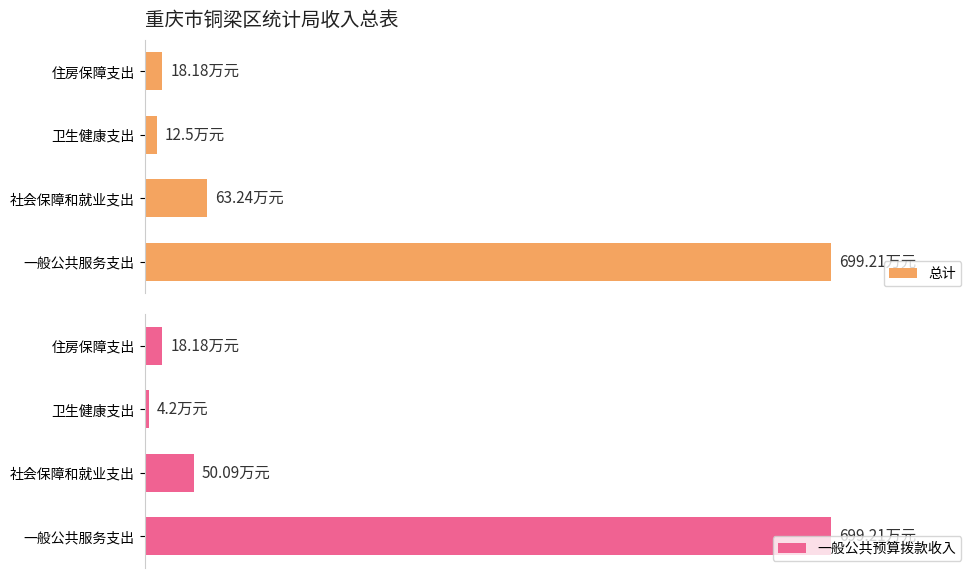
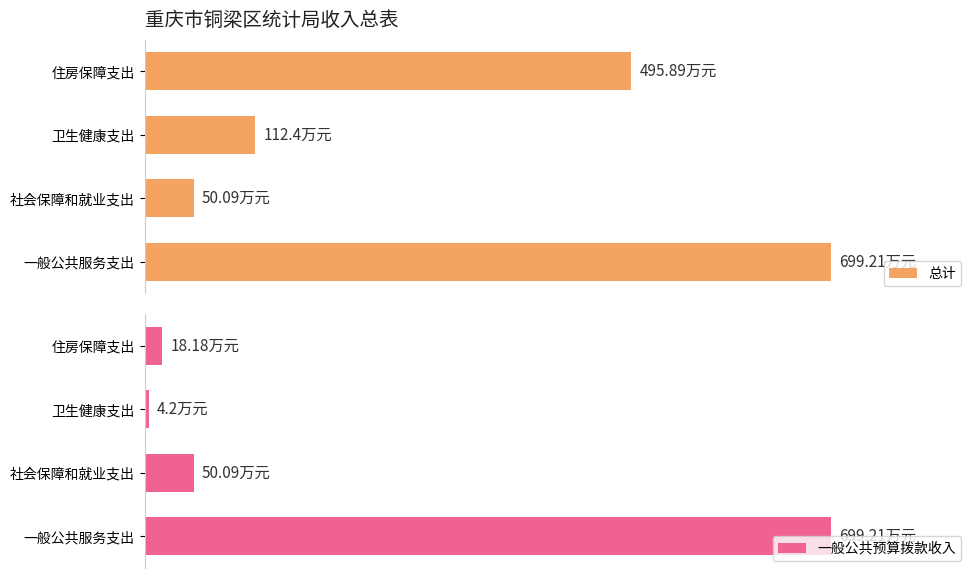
重庆市铜梁区统计局收入总表, 住房保障支出: 18.18 -> 495.89
重庆市铜梁区统计局收入总表, 卫生健康支出: 12.5 -> 112.4
重庆市铜梁区统计局收入总表, 社会保障和就业支出: 63.24 -> 50.09
